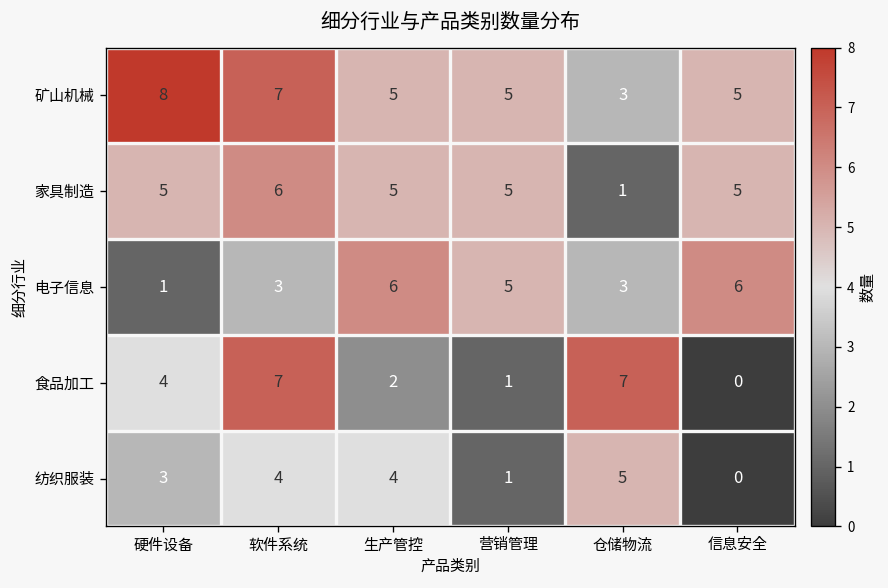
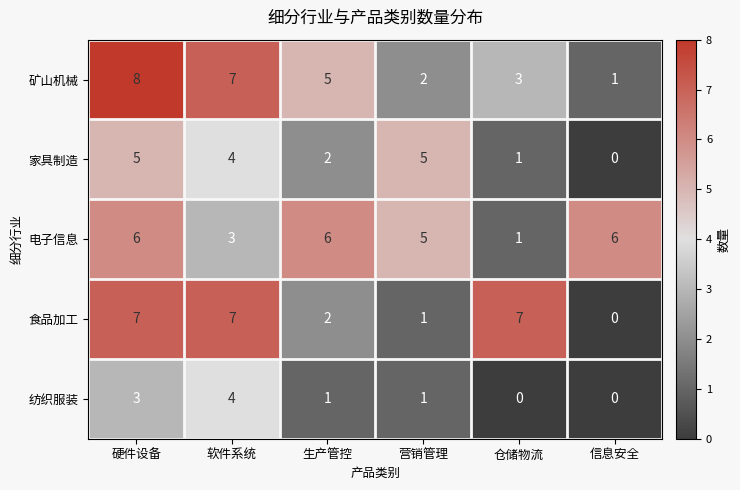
矿山机械, 营销管理: 5 -> 2
矿山机械, 信息安全: 5 -> 1
家具制造, 软件系统: 6 -> 4
家具制造, 生产管控: 5 -> 2
家具制造, 信息安全: 5 -> 0
电子信息, 硬件设备: 1 -> 6
电子信息, 仓储物流: 3 -> 1
食品加工, 硬件设备: 4 -> 7
纺织服装, 生产管控: 4 -> 1
纺织服装, 仓储物流: 5 -> 0
